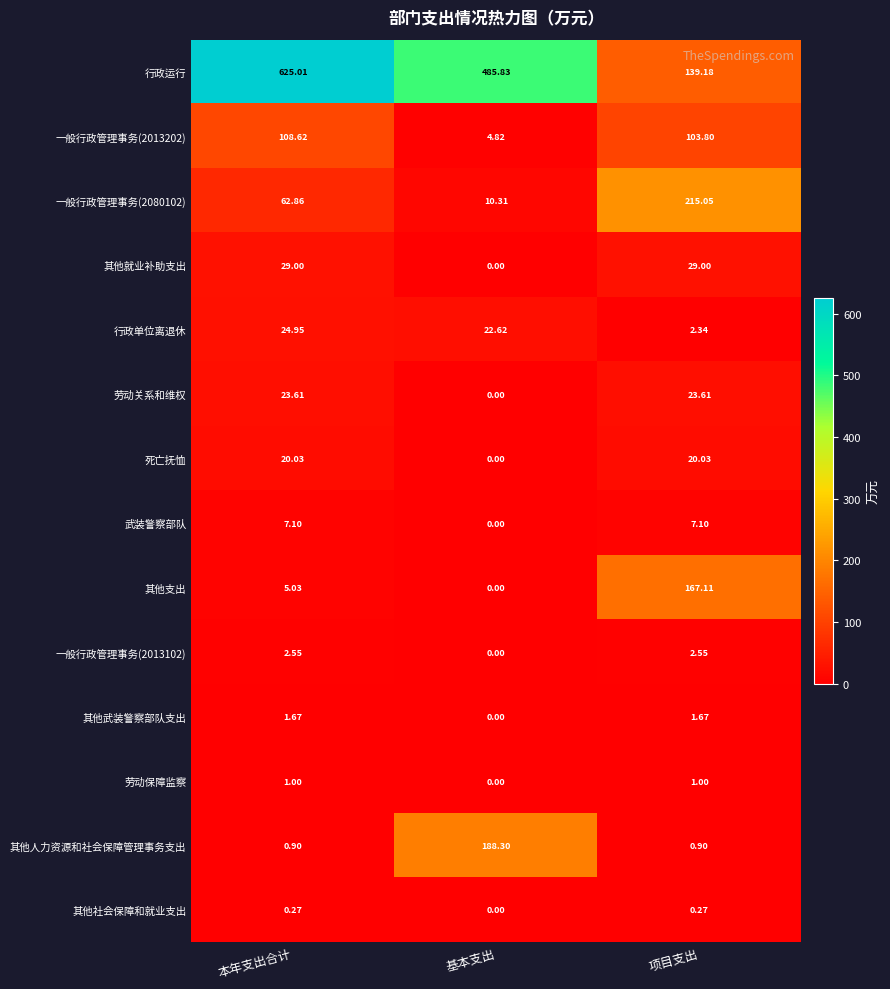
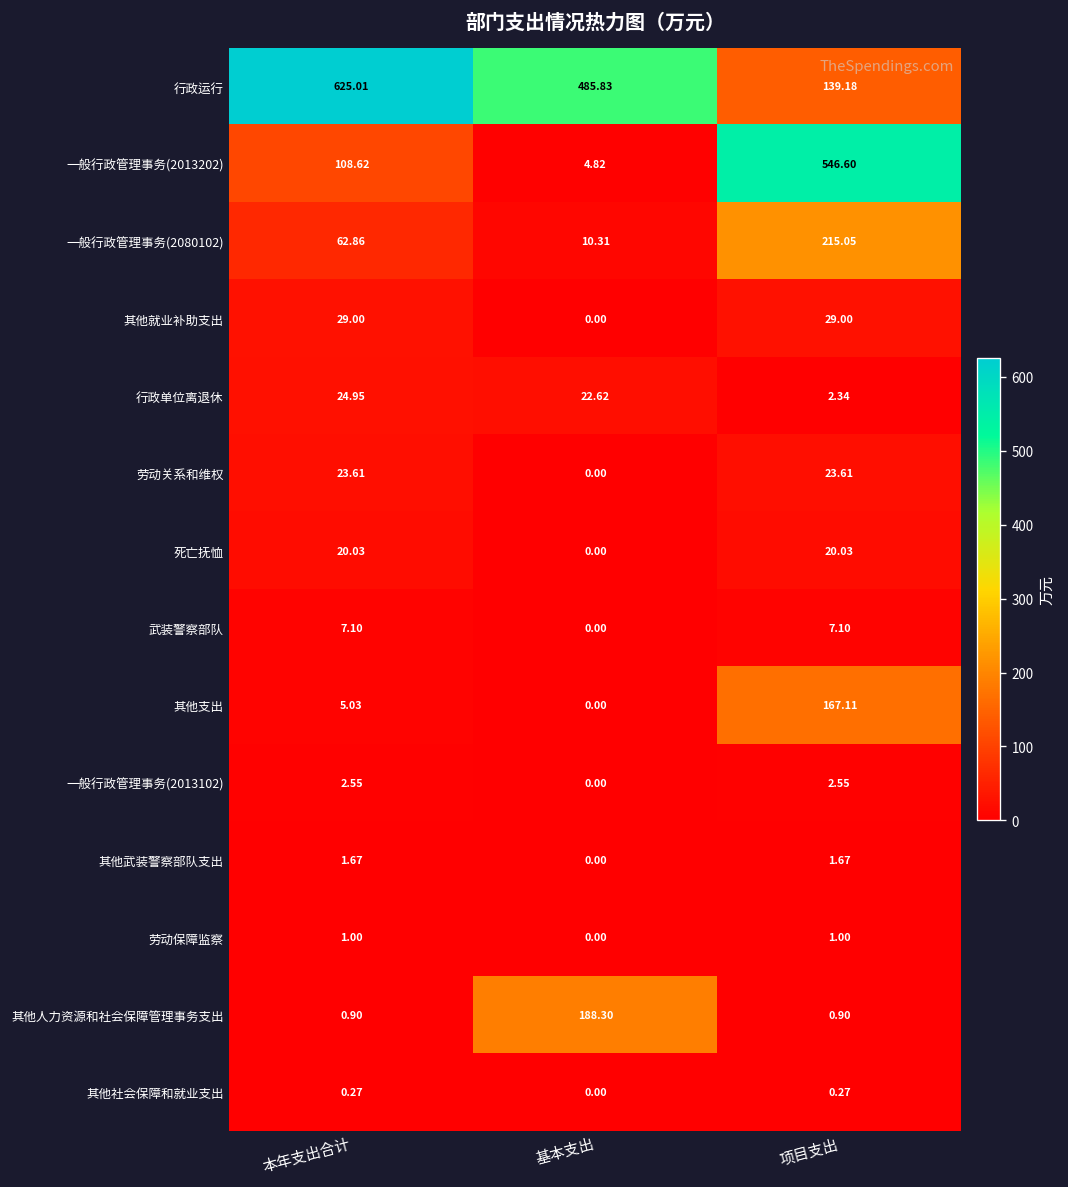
一般行政管理事务(2013202), 项目支出: 103.80 -> 546.60
